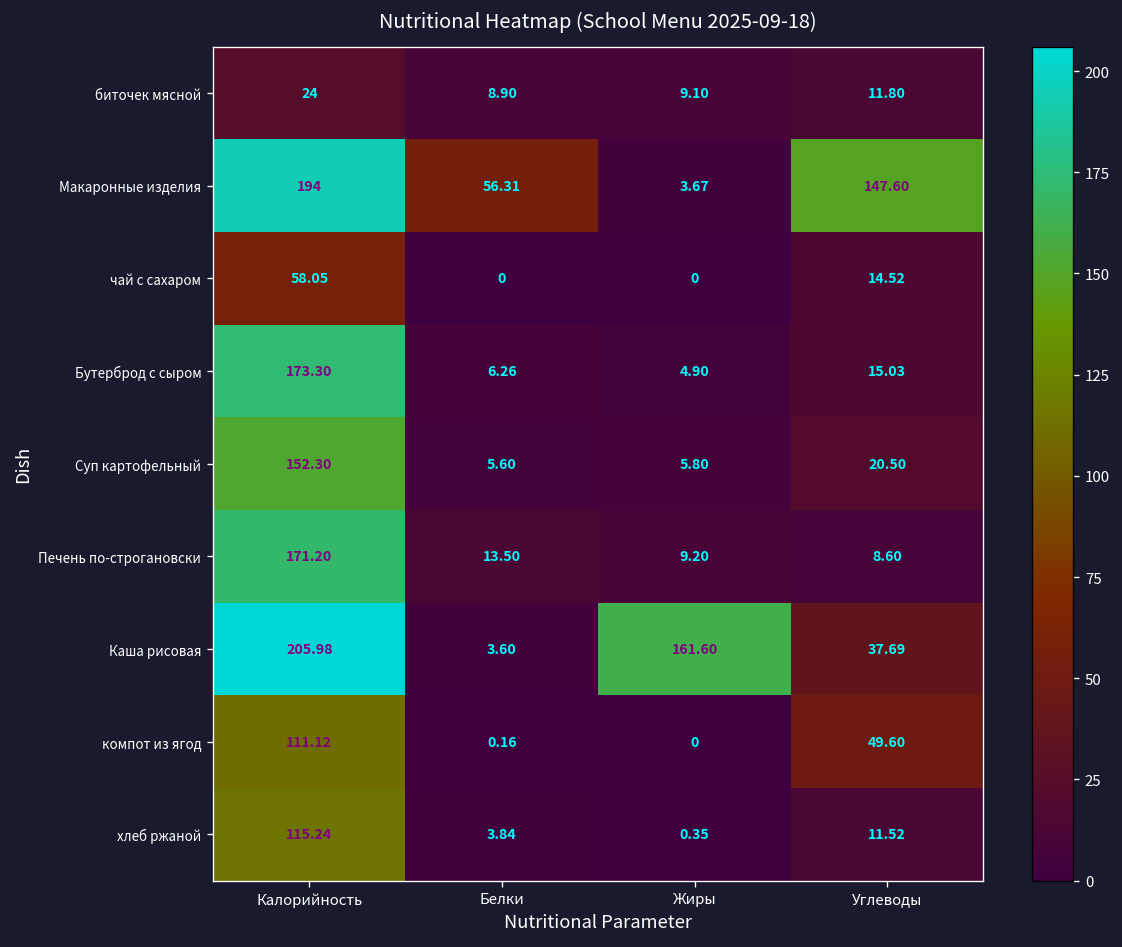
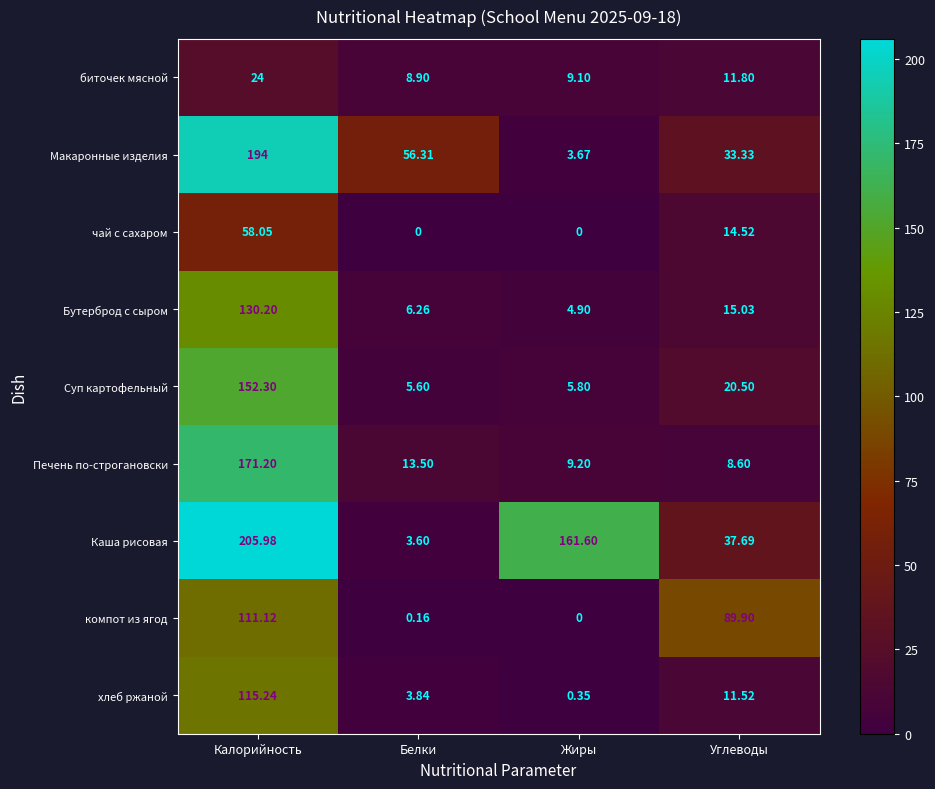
Макаронные изделия, Углеводы: 147.60 -> 33.33
Бутерброд с сыром, Калорийность: 173.30 -> 130.20
компот из ягод, Углеводы: 49.60 -> 89.90
